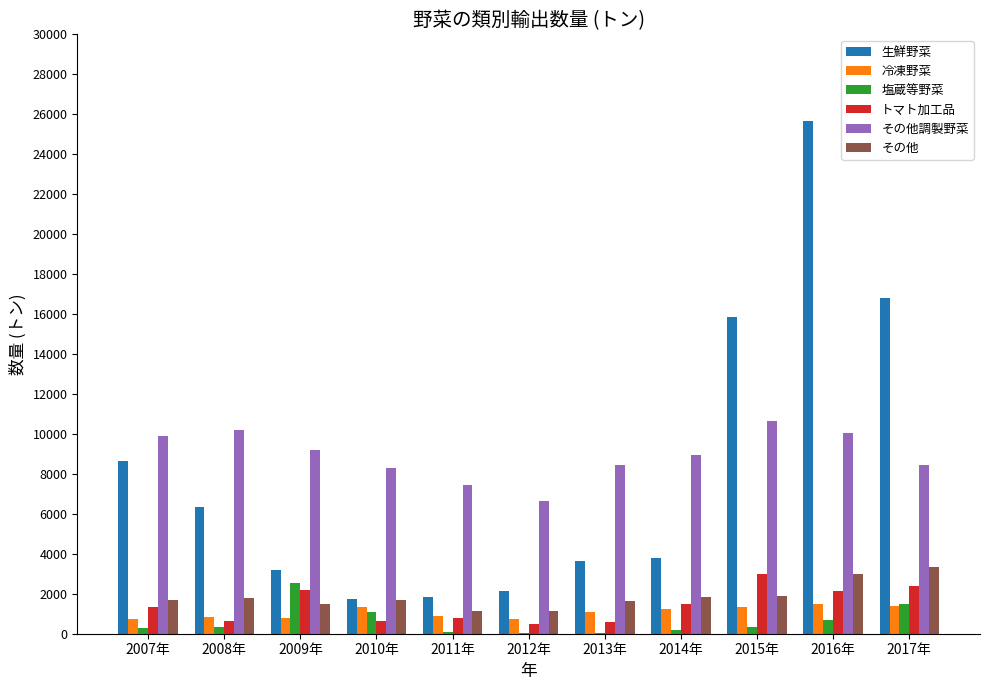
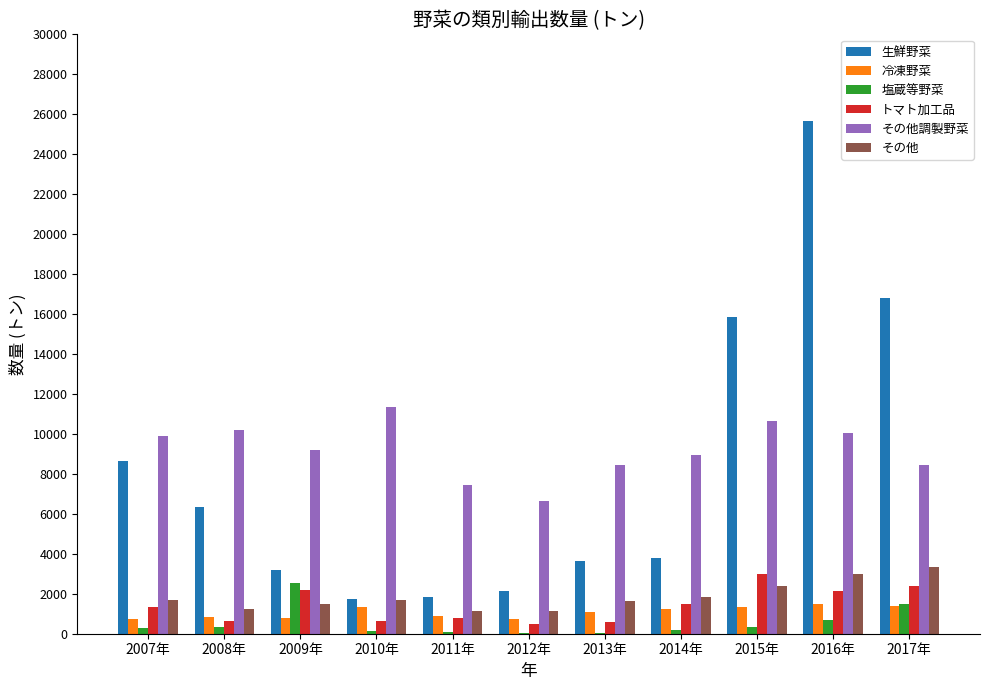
その他, 2008年: 1800 -> 1200
塩蔵等野菜, 2010年: 1100 -> 200
その他調製野菜, 2010年: 8300 -> 11300
その他, 2015年: 1900 -> 2400
